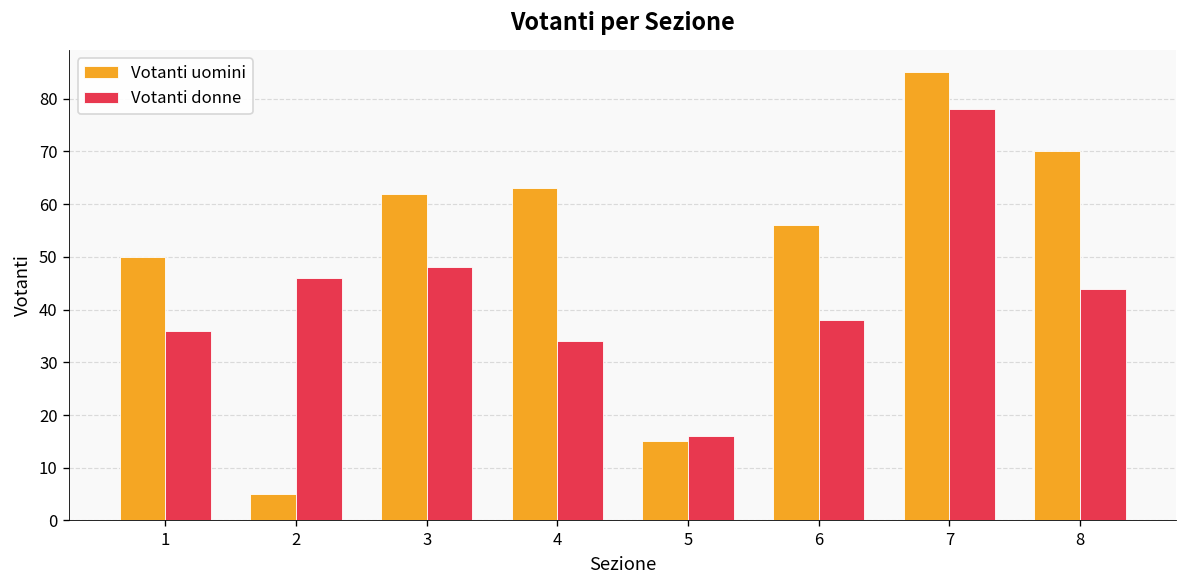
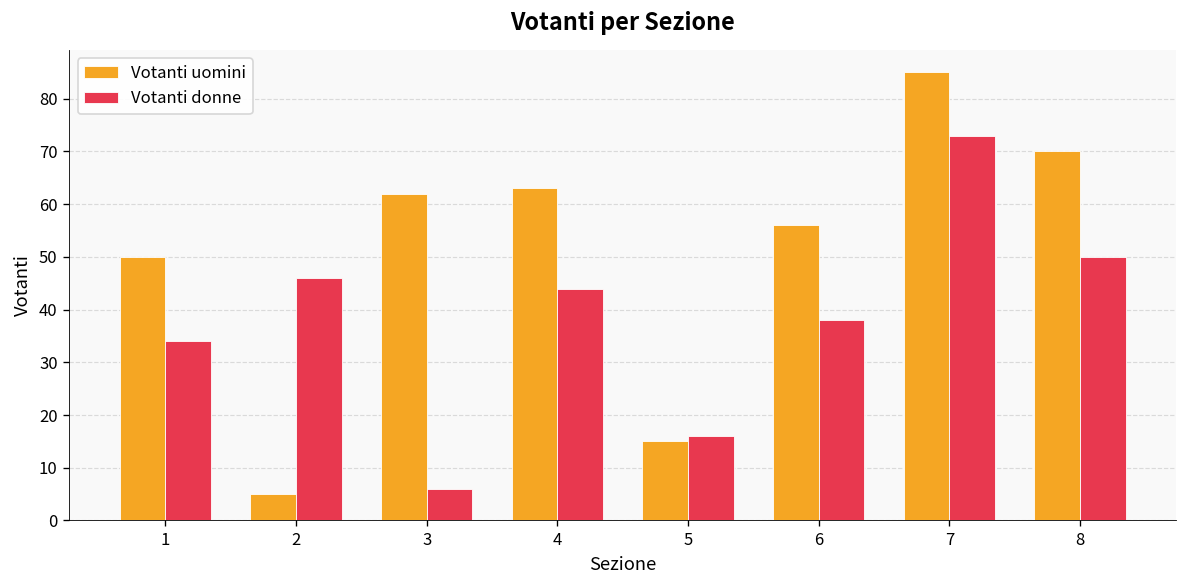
Votanti donne, 1: 36 -> 34
Votanti donne, 3: 48 -> 6
Votanti donne, 4: 34 -> 44
Votanti donne, 7: 78 -> 73
Votanti donne, 8: 44 -> 50
